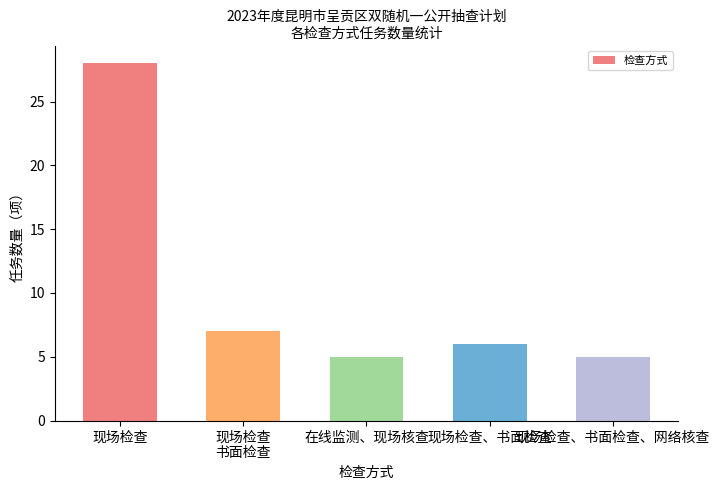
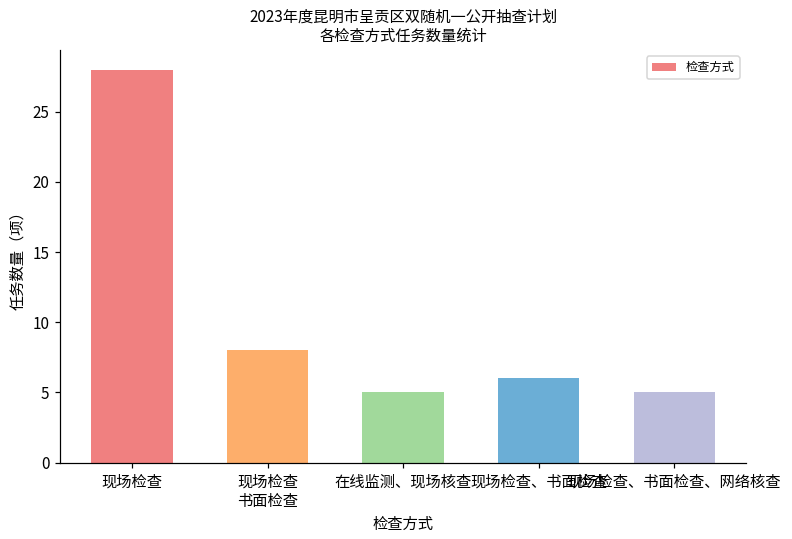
现场检查 书面检查: 7 -> 8
